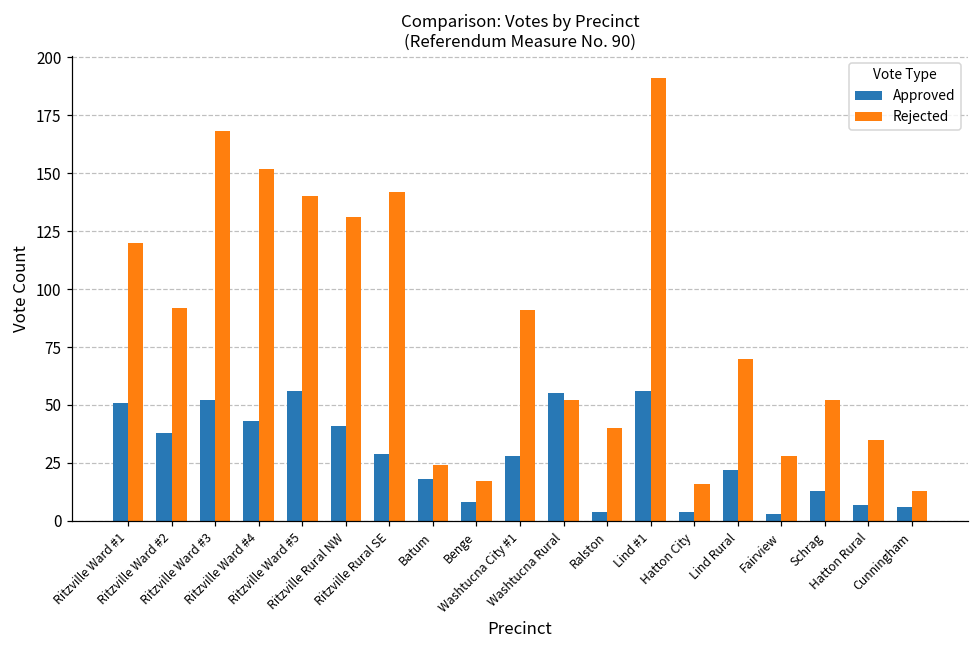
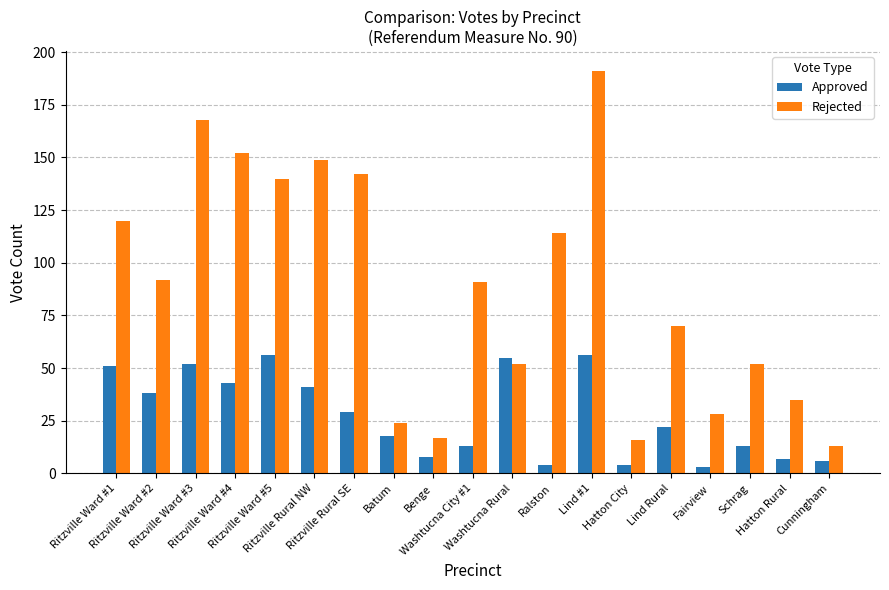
Rejected, Ritzville Rural NW: 131 -> 149
Approved, Washtucna City #1: 28 -> 13
Rejected, Ralston: 40 -> 114
